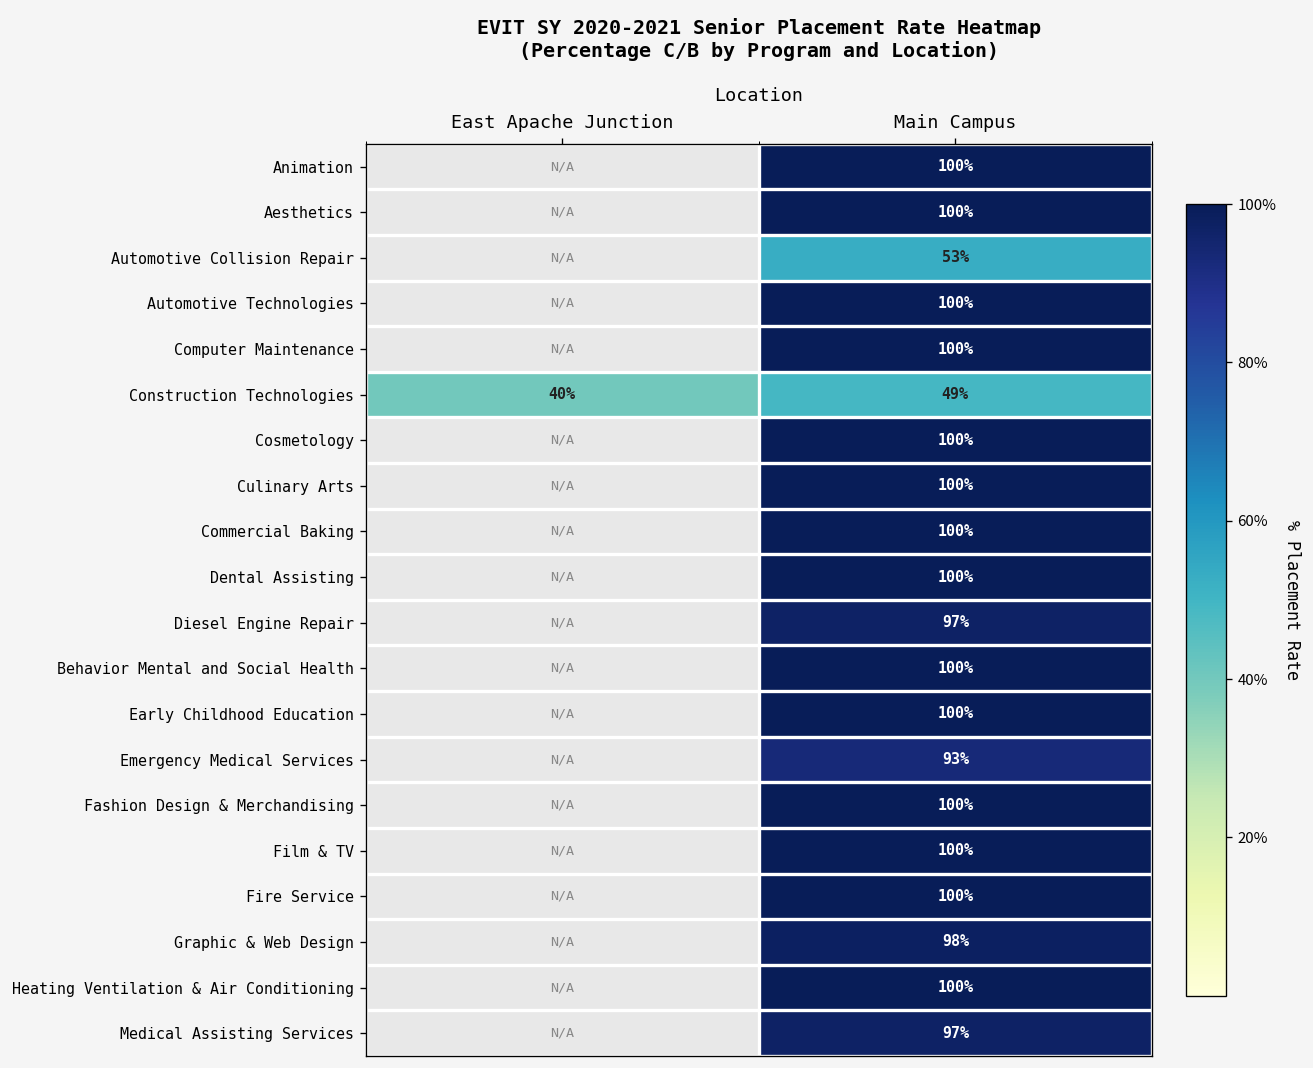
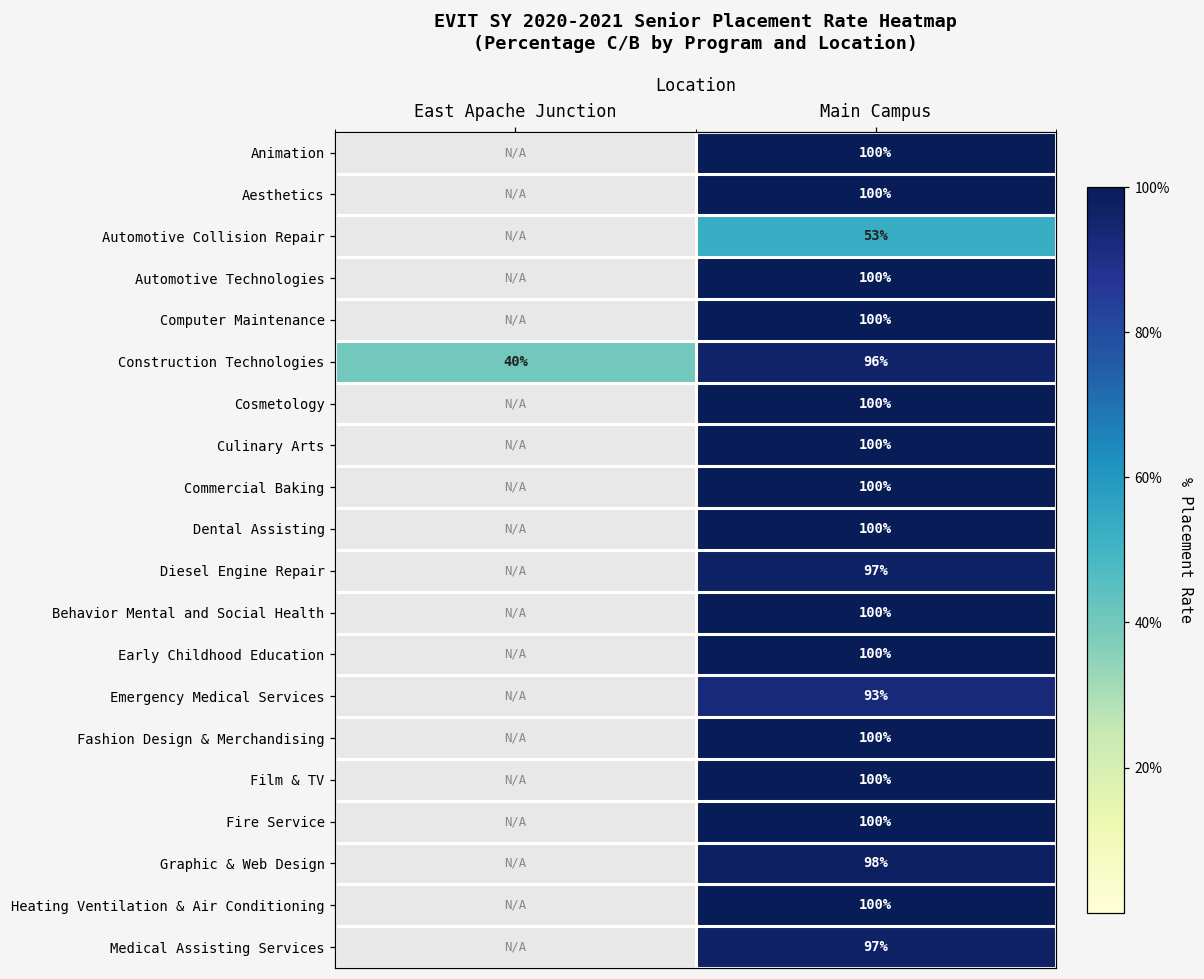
Construction Technologies, Main Campus: 49% -> 96%
